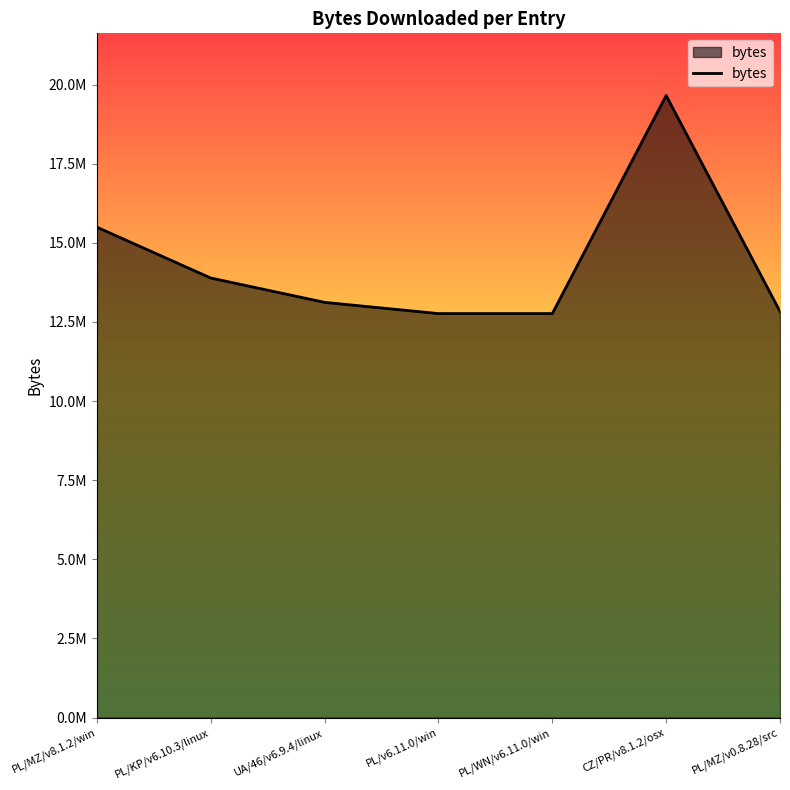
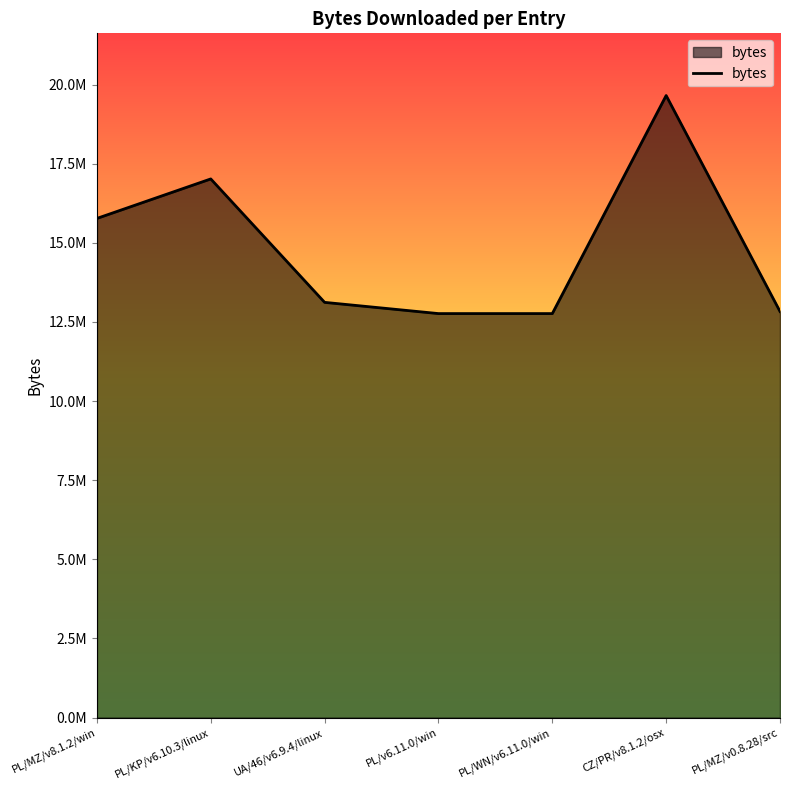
PL/MZ/v8.1.2/win: 15500000 -> 15800000
PL/KP/v6.10.3/linux: 13900000 -> 17000000
